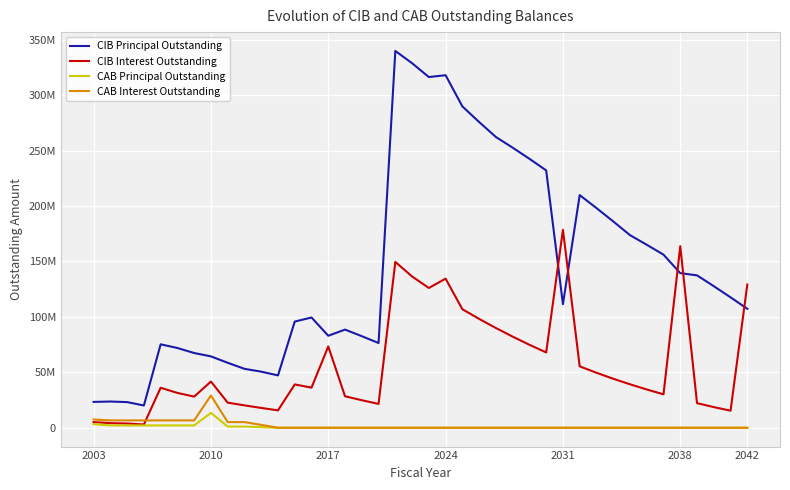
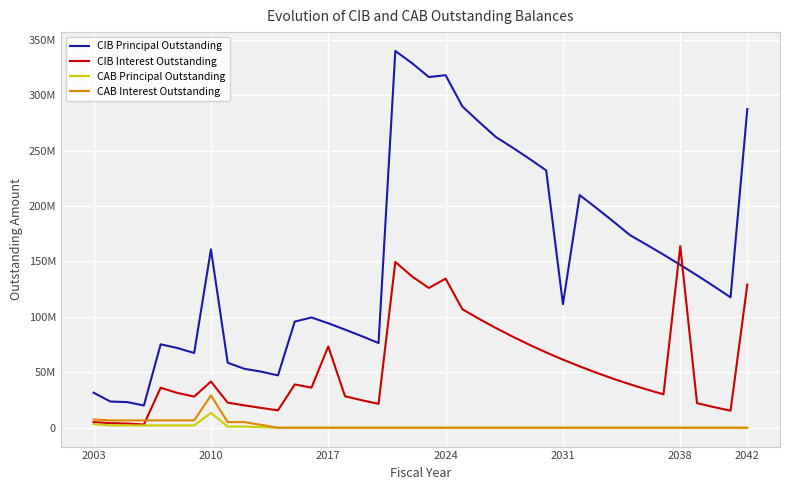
CIB Principal Outstanding, 2003: 23000000 -> 32000000
CIB Principal Outstanding, 2010: 64000000 -> 161000000
CIB Principal Outstanding, 2017: 83000000 -> 94000000
CIB Interest Outstanding, 2031: 179000000 -> 61000000
CIB Principal Outstanding, 2038: 139000000 -> 147000000
CIB Principal Outstanding, 2042: 107000000 -> 287000000
